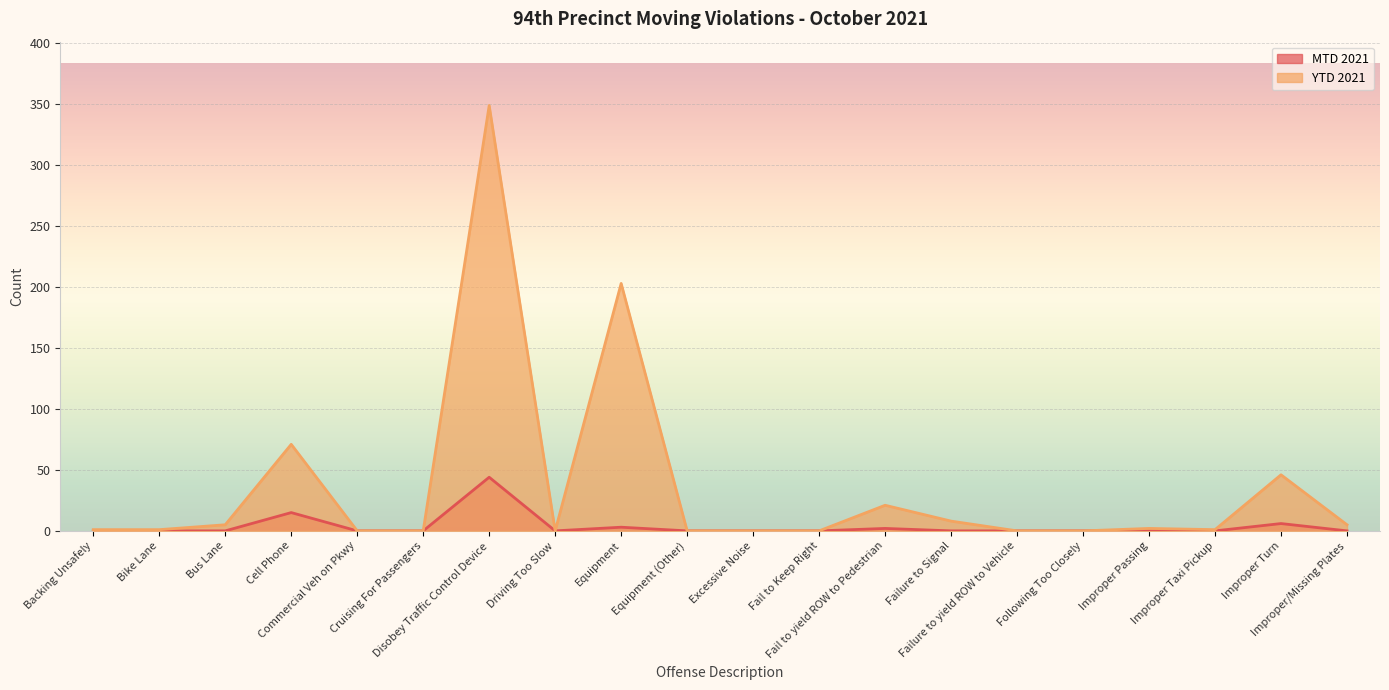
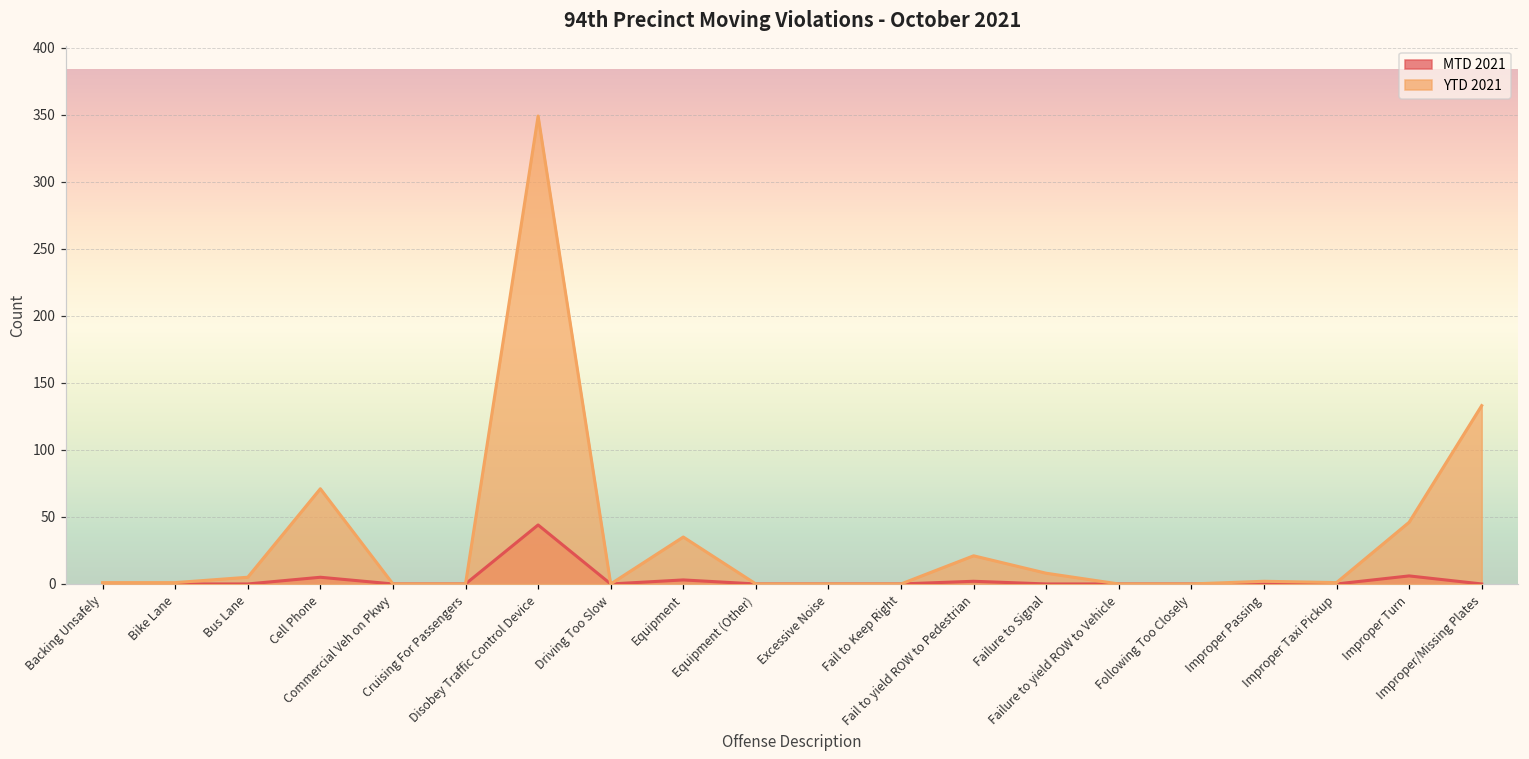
MTD 2021, Cell Phone: 15 -> 5
YTD 2021, Equipment: 203 -> 35
YTD 2021, Improper/Missing Plates: 5 -> 133
